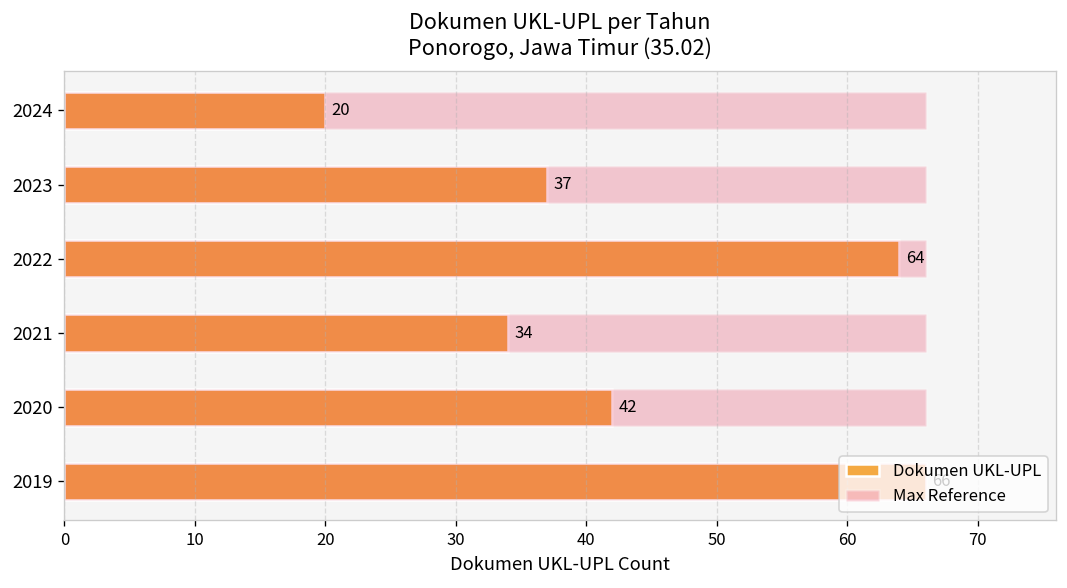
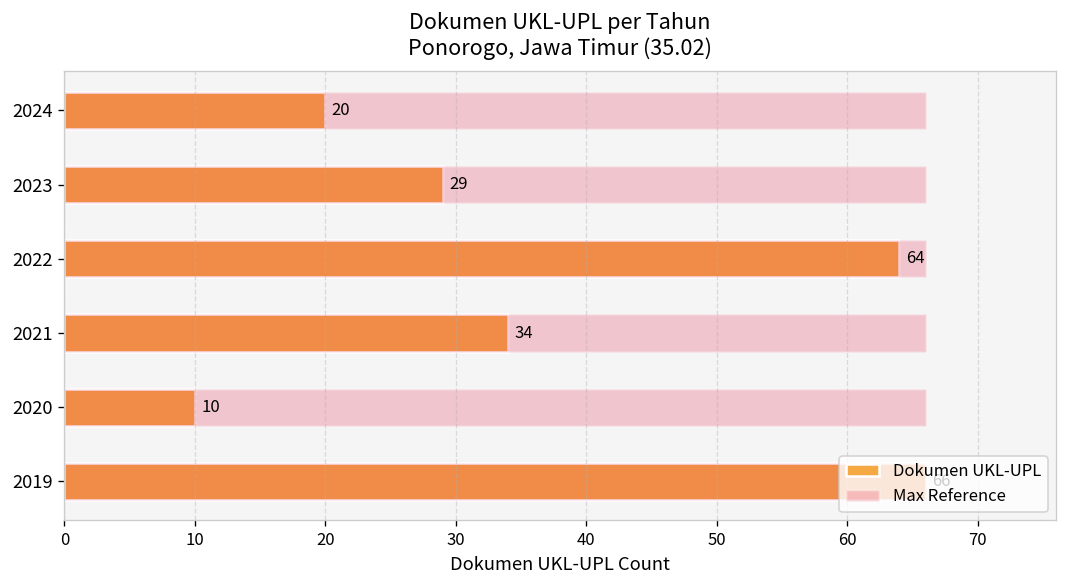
Dokumen UKL-UPL, 2023: 37 -> 29
Dokumen UKL-UPL, 2020: 42 -> 10
